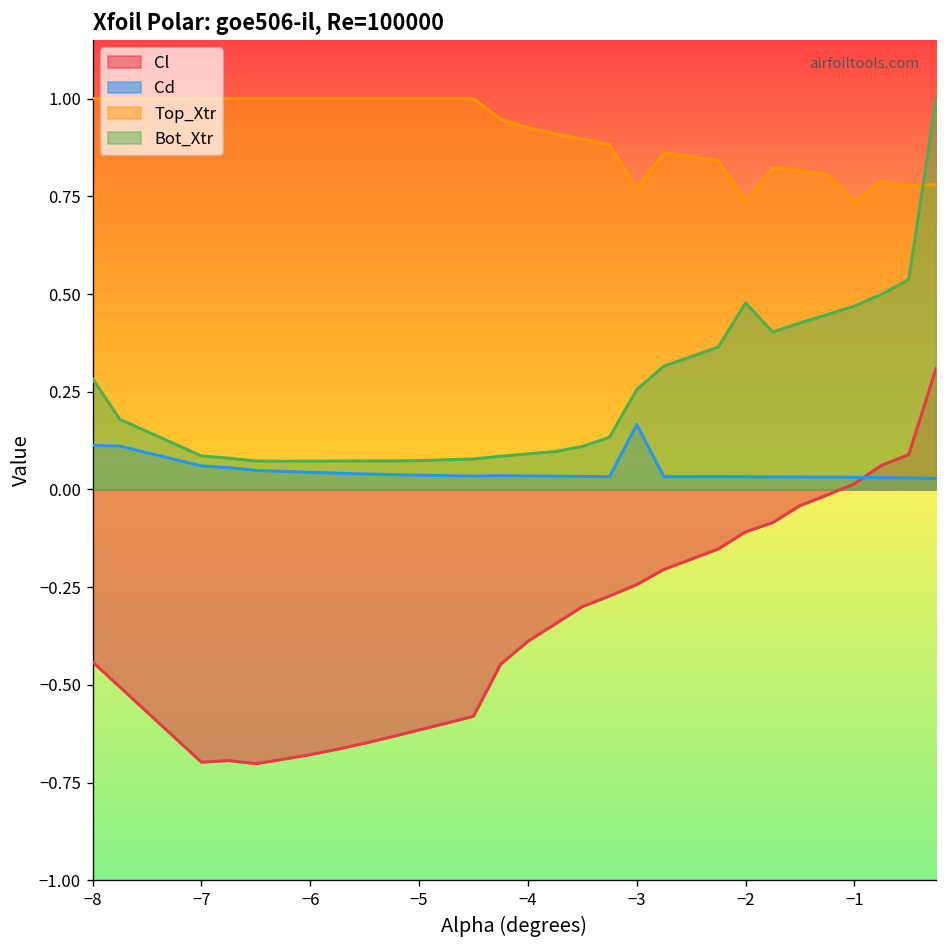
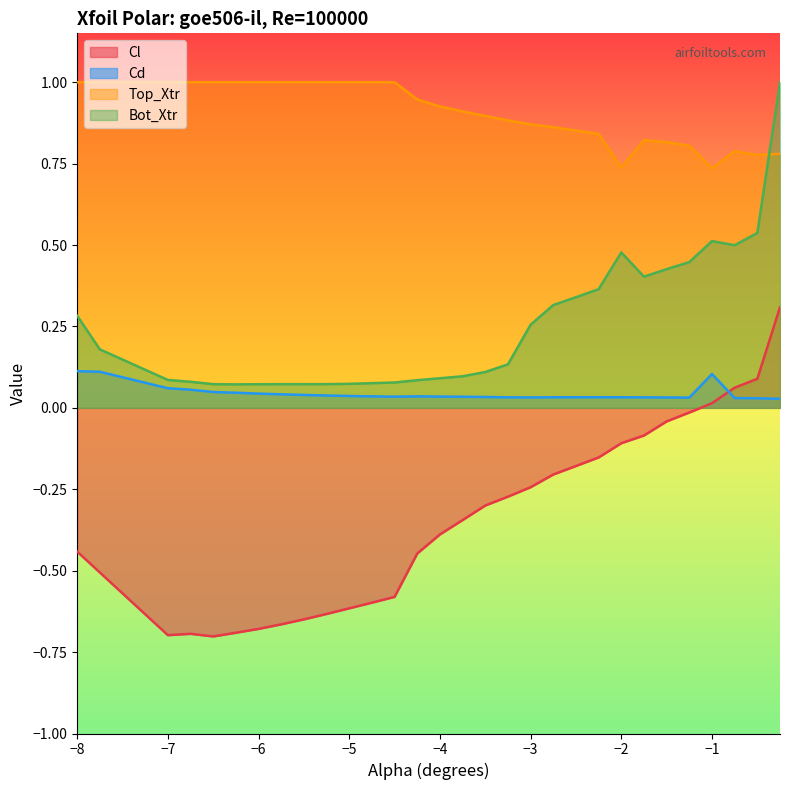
Cd, −3: 0.17 -> 0.03
Top_Xtr, −3: 0.77 -> 0.87
Cd, −1: 0.03 -> 0.10
Bot_Xtr, −1: 0.47 -> 0.51
